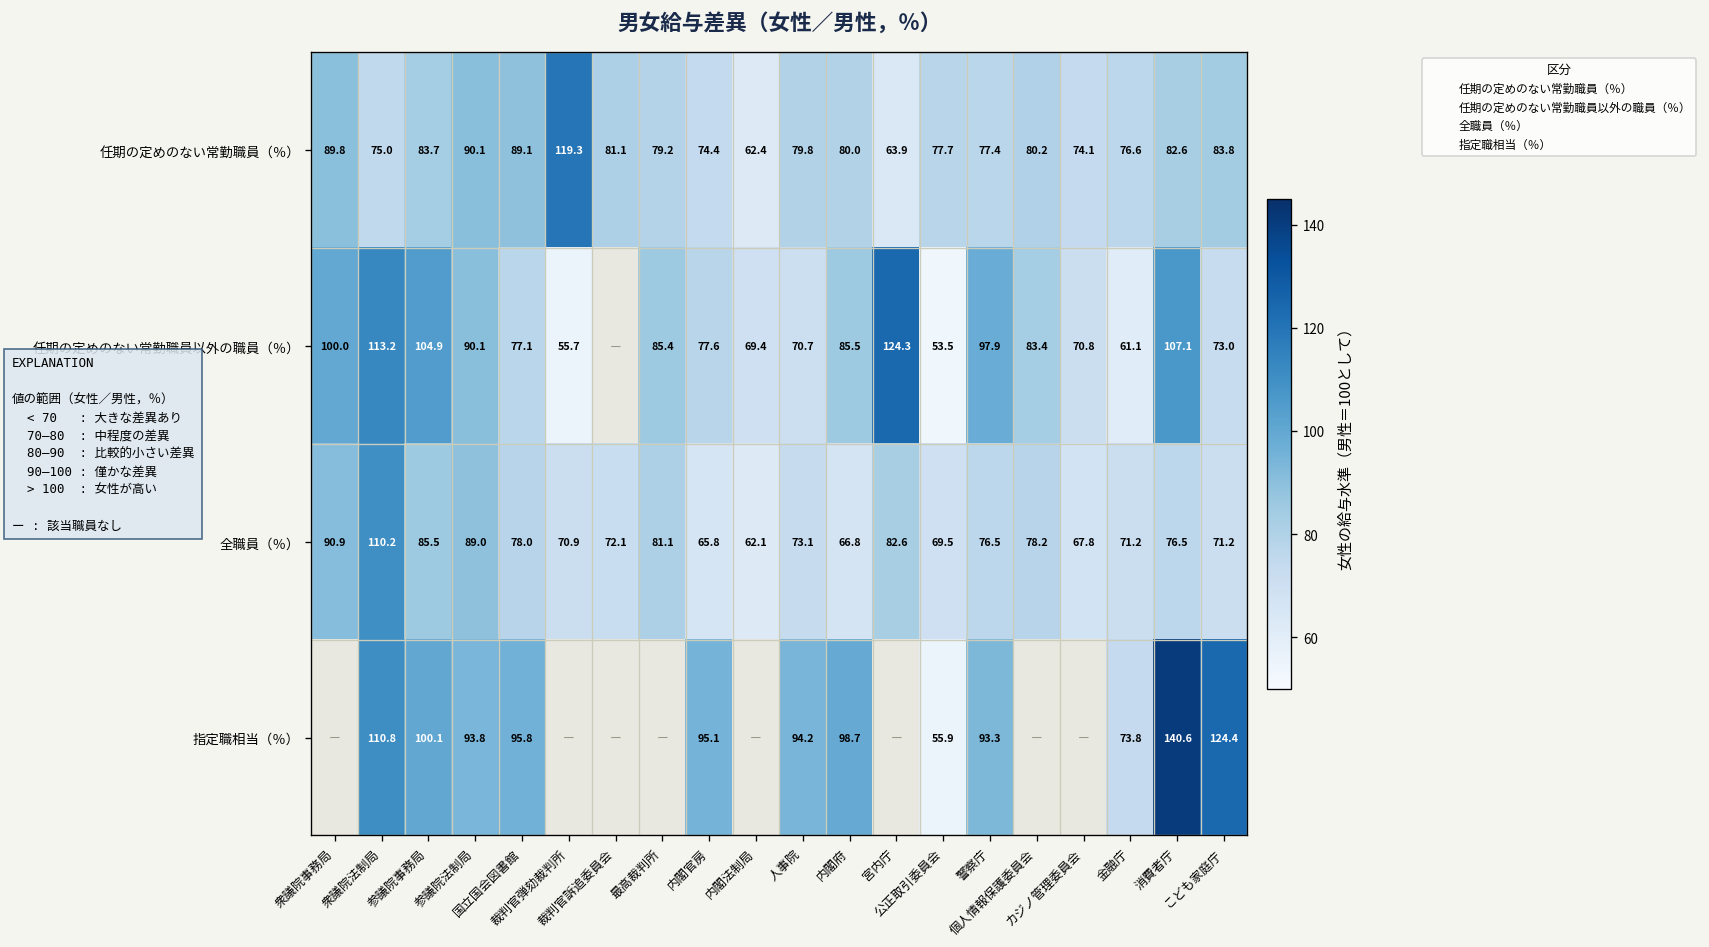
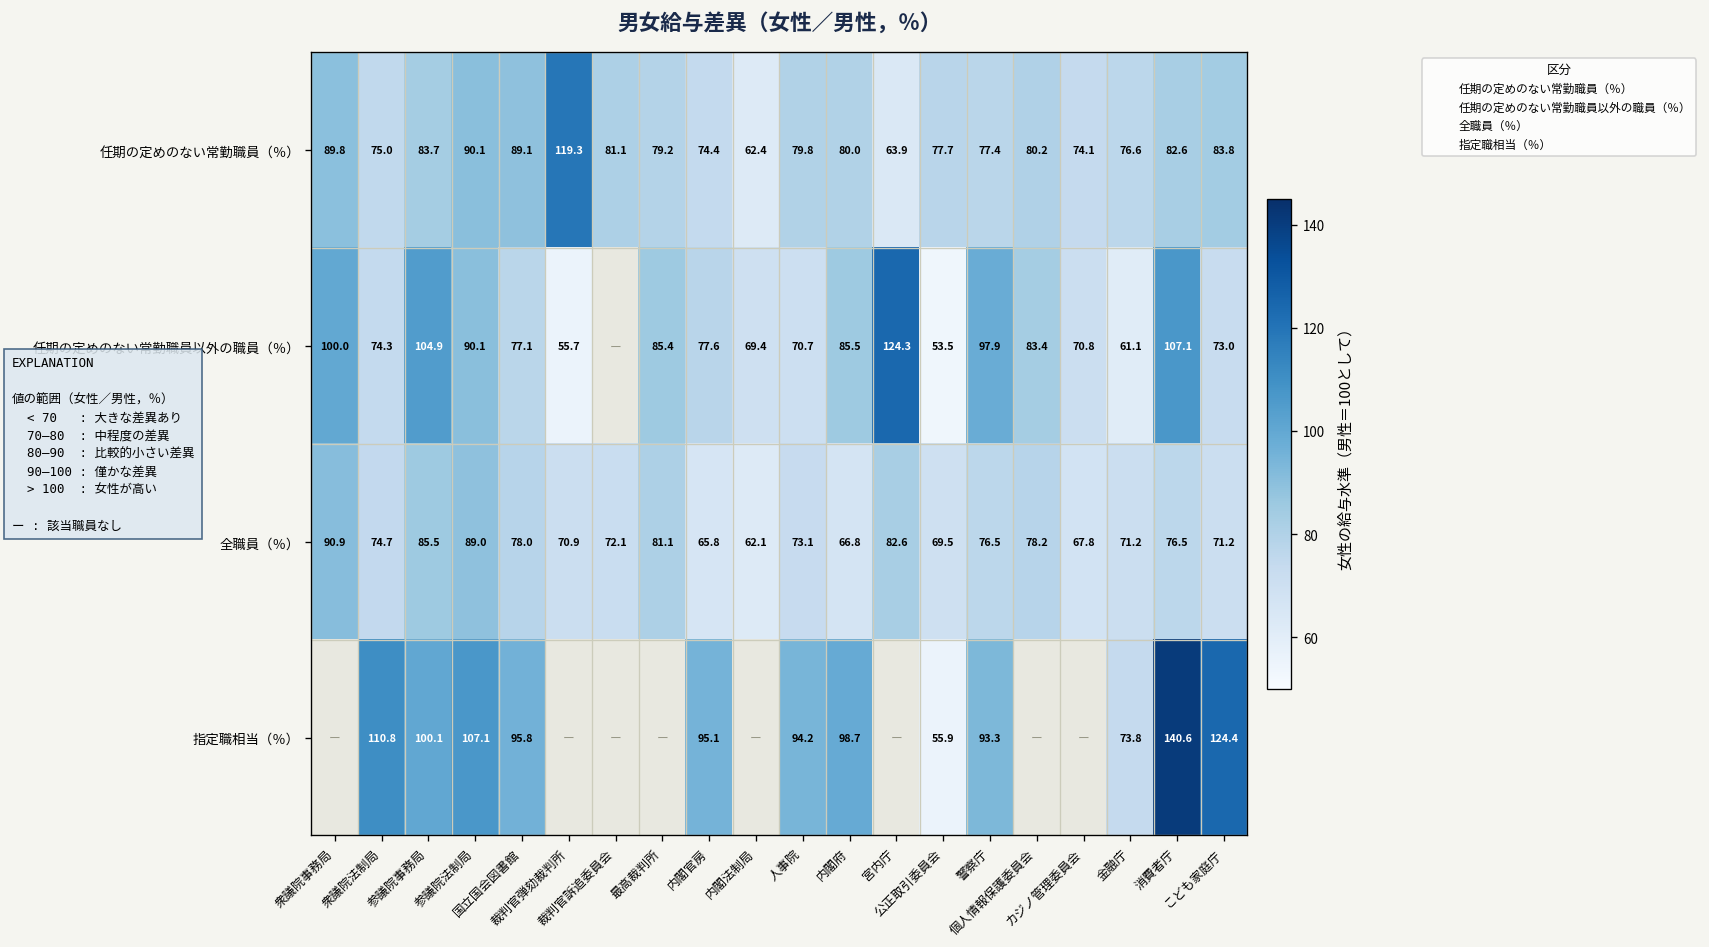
任期の定めのない常勤職員以外の職員（％）, 衆議院法制局: 113.2 -> 74.3
全職員（％）, 衆議院法制局: 110.2 -> 74.7
指定職相当（％）, 参議院法制局: 93.8 -> 107.1
